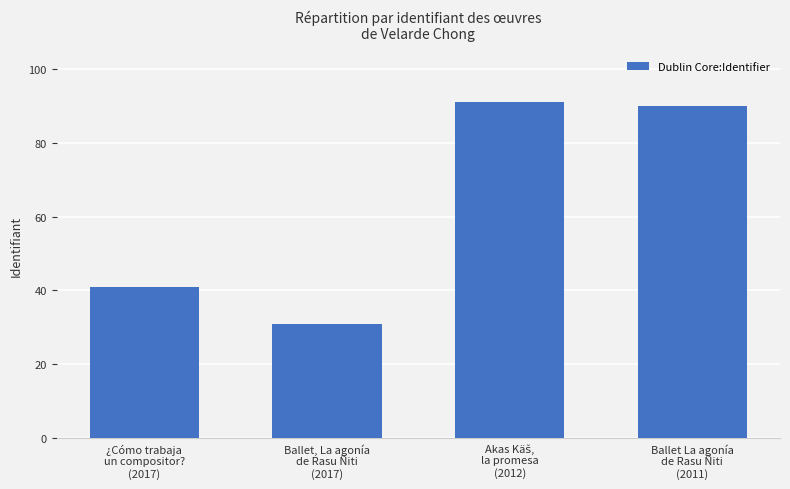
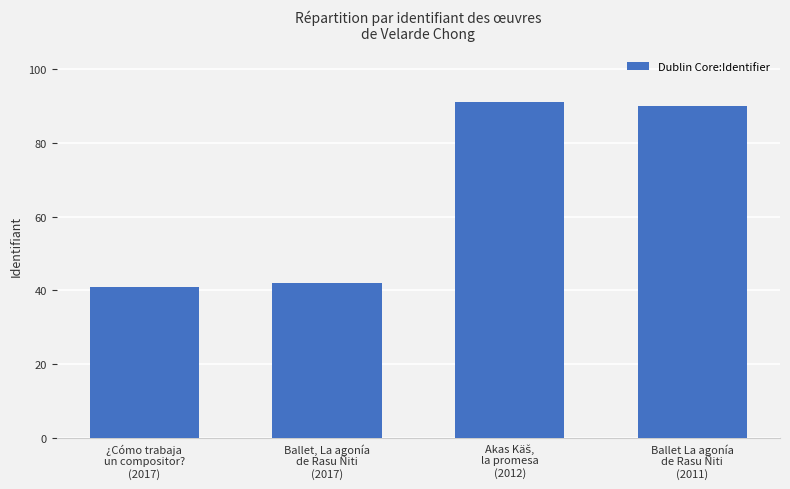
Ballet, La agonía de Rasu Ñiti (2017): 31 -> 42
